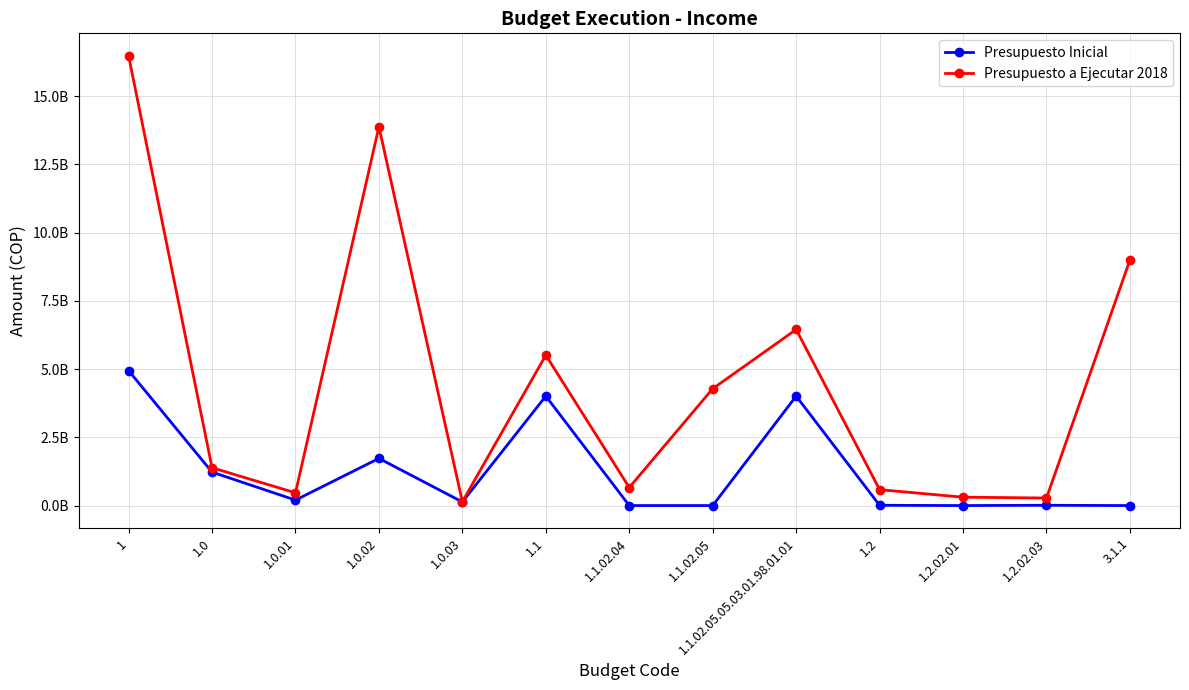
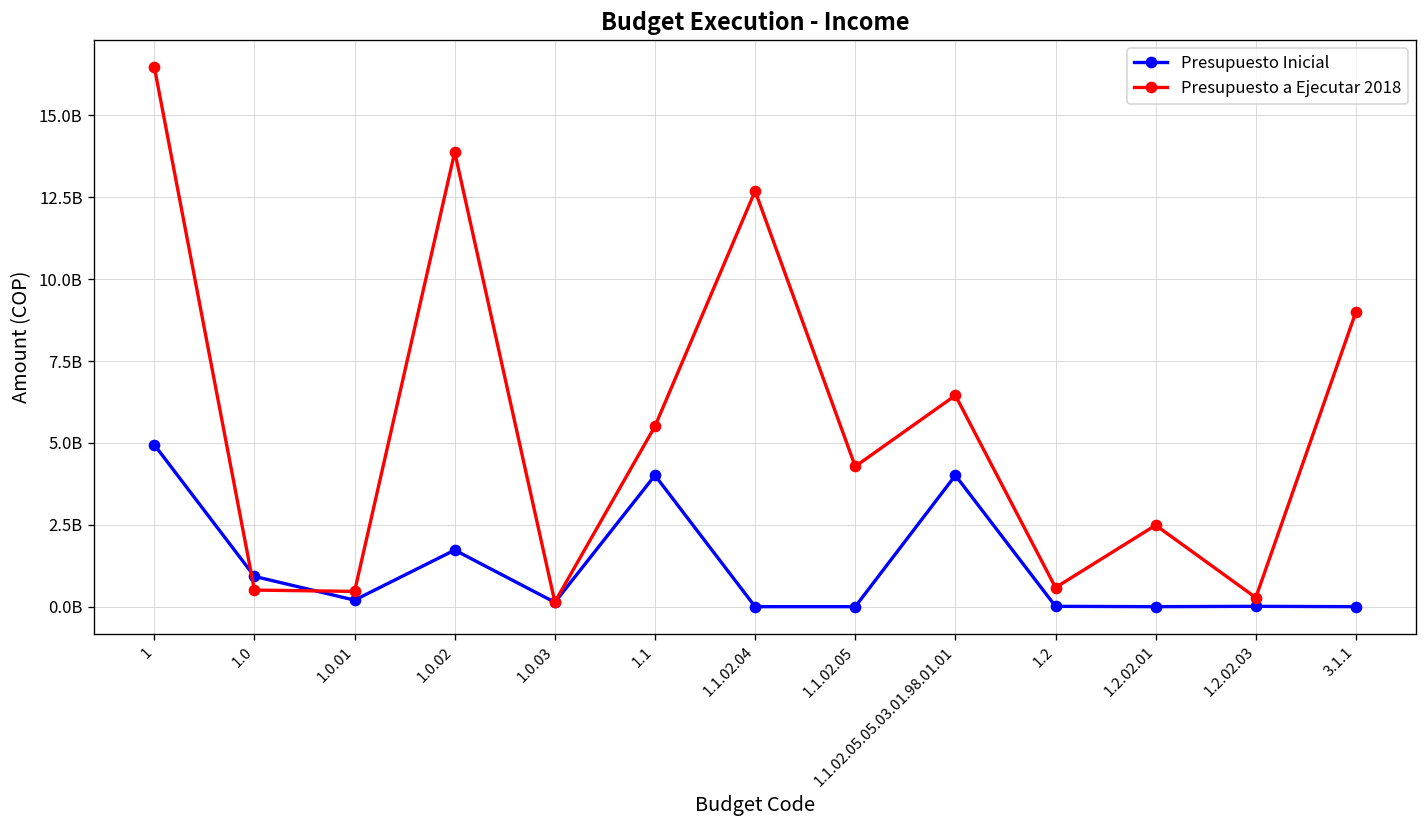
Presupuesto Inicial, 1.0: 1200000000 -> 900000000
Presupuesto a Ejecutar 2018, 1.0: 1400000000 -> 500000000
Presupuesto a Ejecutar 2018, 1.1.02.04: 700000000 -> 12700000000
Presupuesto a Ejecutar 2018, 1.2.02.01: 300000000 -> 2500000000
